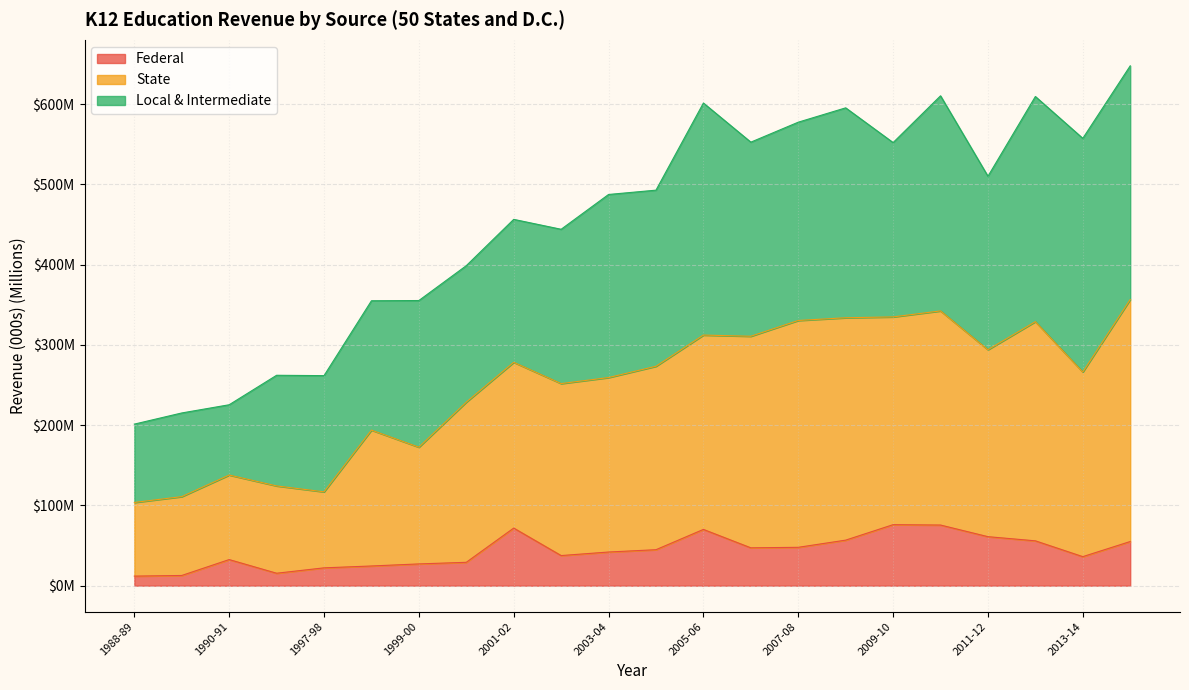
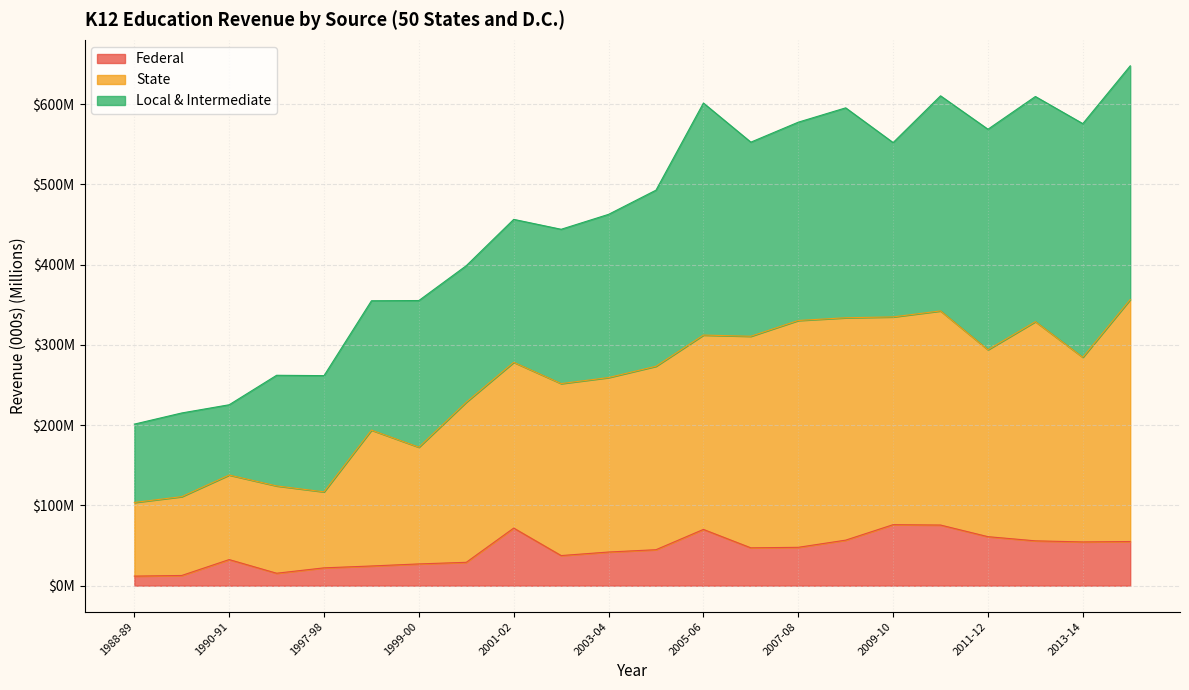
Local & Intermediate, 2003-04: $230000000 -> $200000000
Local & Intermediate, 2011-12: $220000000 -> $270000000
Federal, 2013-14: $40000000 -> $50000000
